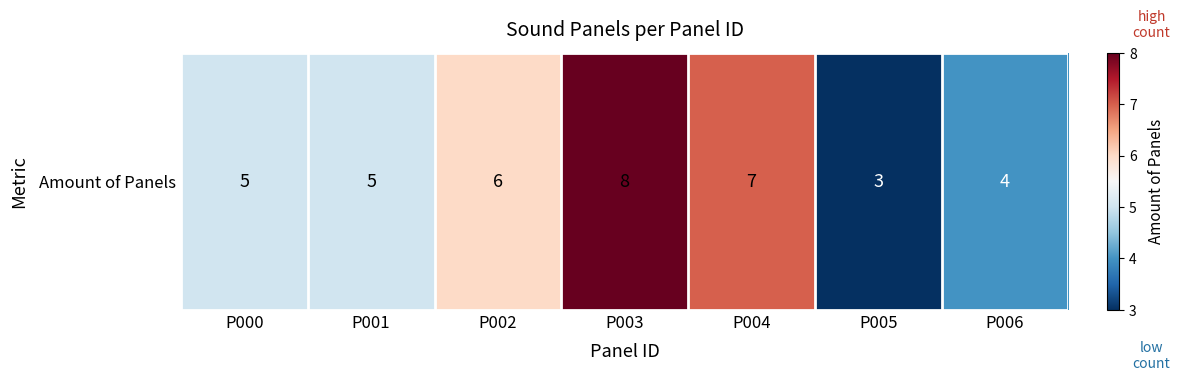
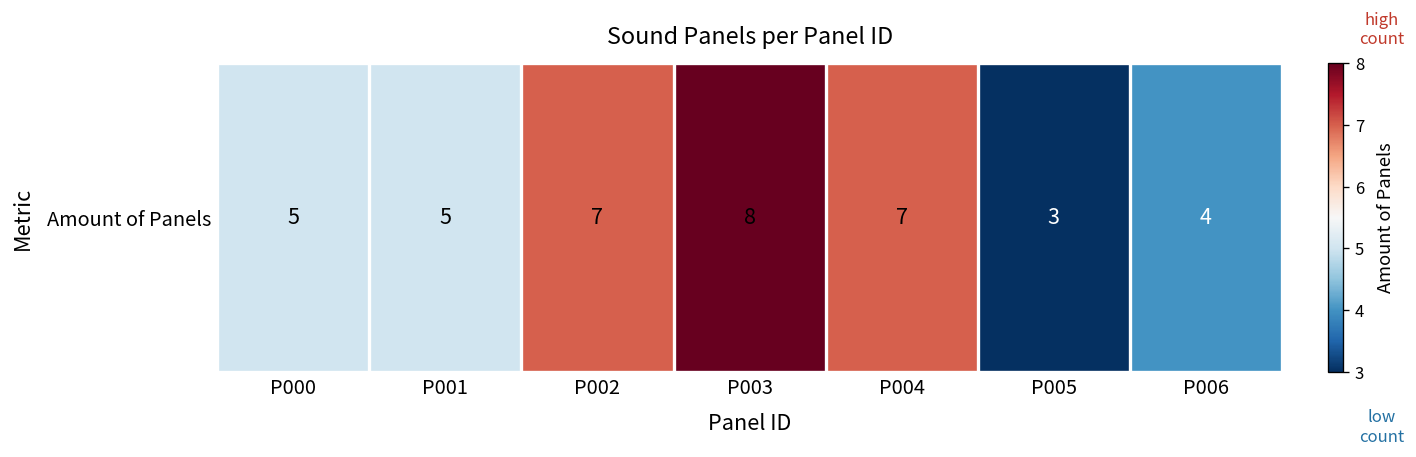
Amount of Panels, P002: 6 -> 7
